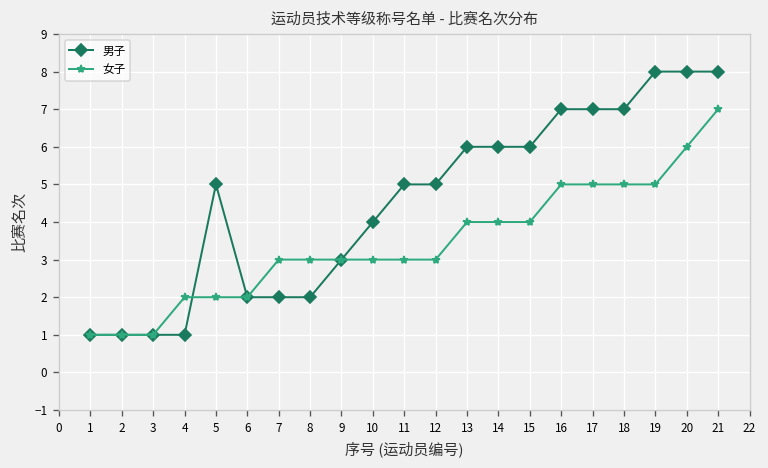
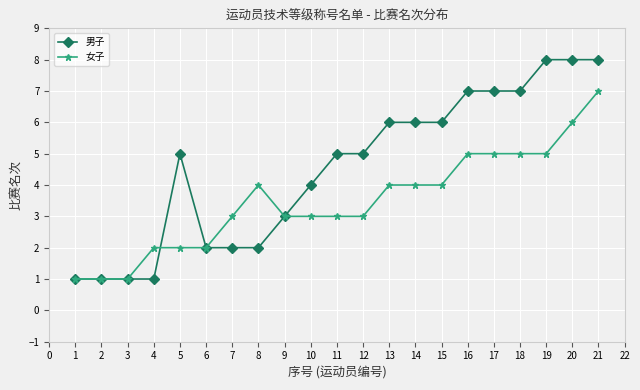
女子, 8: 3 -> 4
